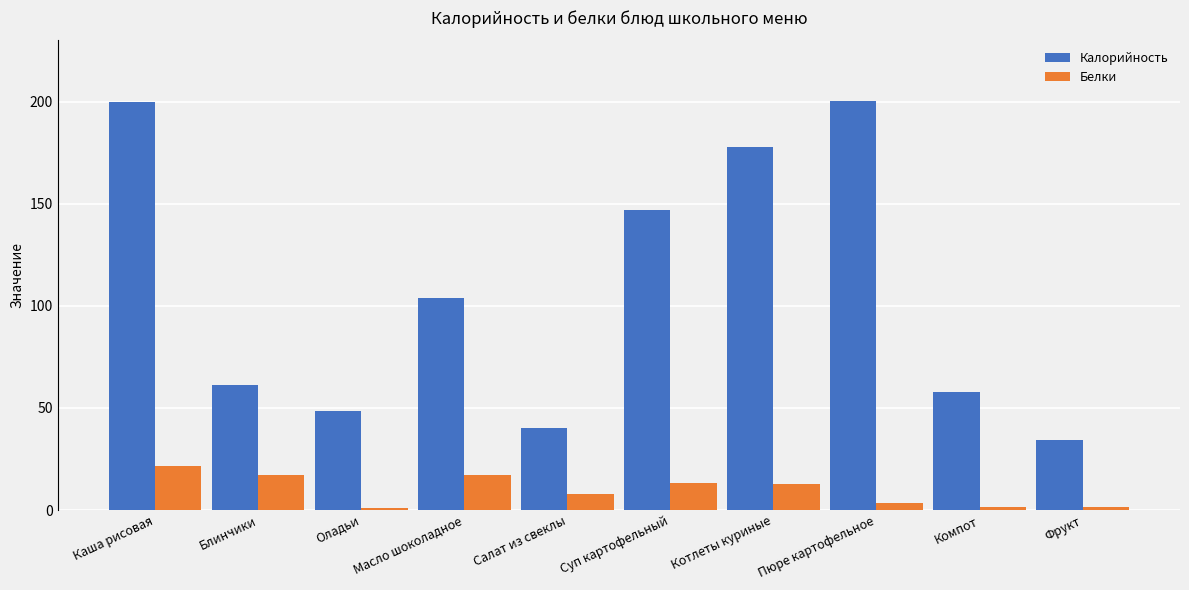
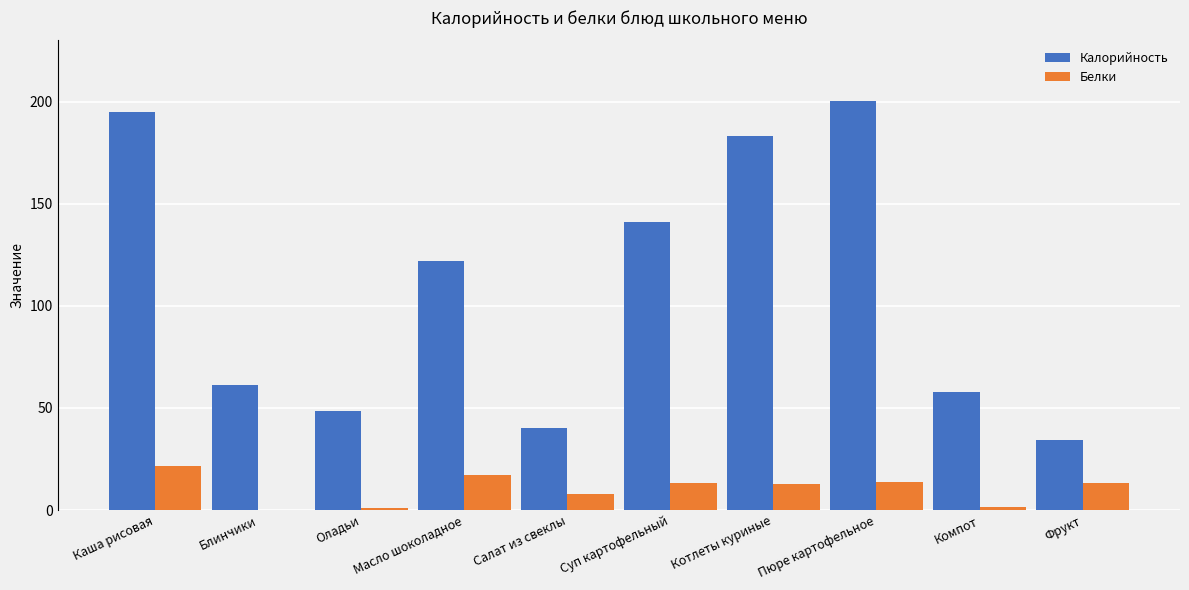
Калорийность, Каша рисовая: 200 -> 195
Белки, Блинчики: 17 -> 0
Калорийность, Масло шоколадное: 104 -> 122
Калорийность, Суп картофельный: 147 -> 141
Калорийность, Котлеты куриные: 178 -> 183
Белки, Пюре картофельное: 4 -> 14
Белки, Фрукт: 1 -> 13
